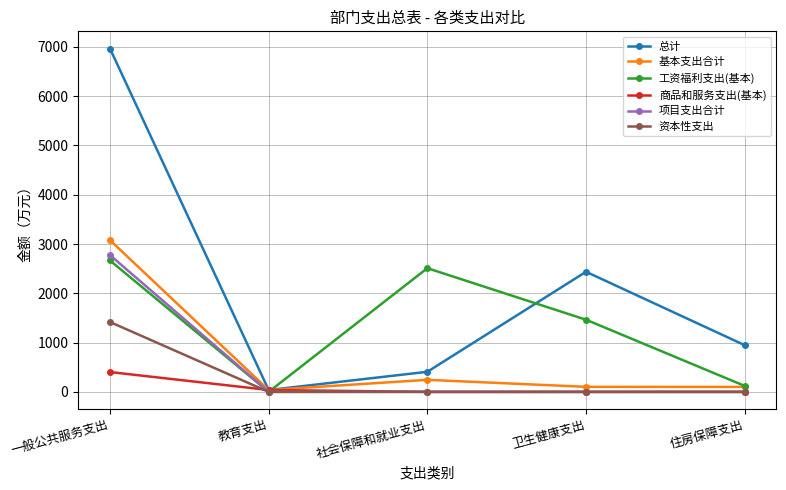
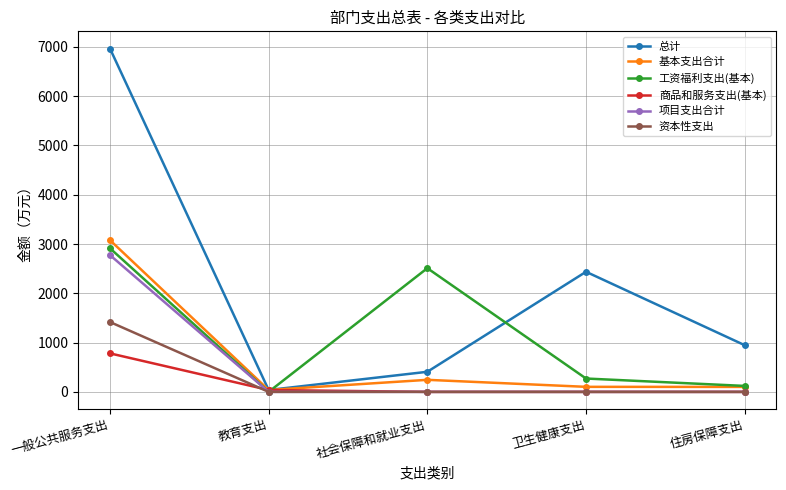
工资福利支出(基本), 一般公共服务支出: 2700 -> 2900
商品和服务支出(基本), 一般公共服务支出: 400 -> 800
工资福利支出(基本), 卫生健康支出: 1500 -> 300
